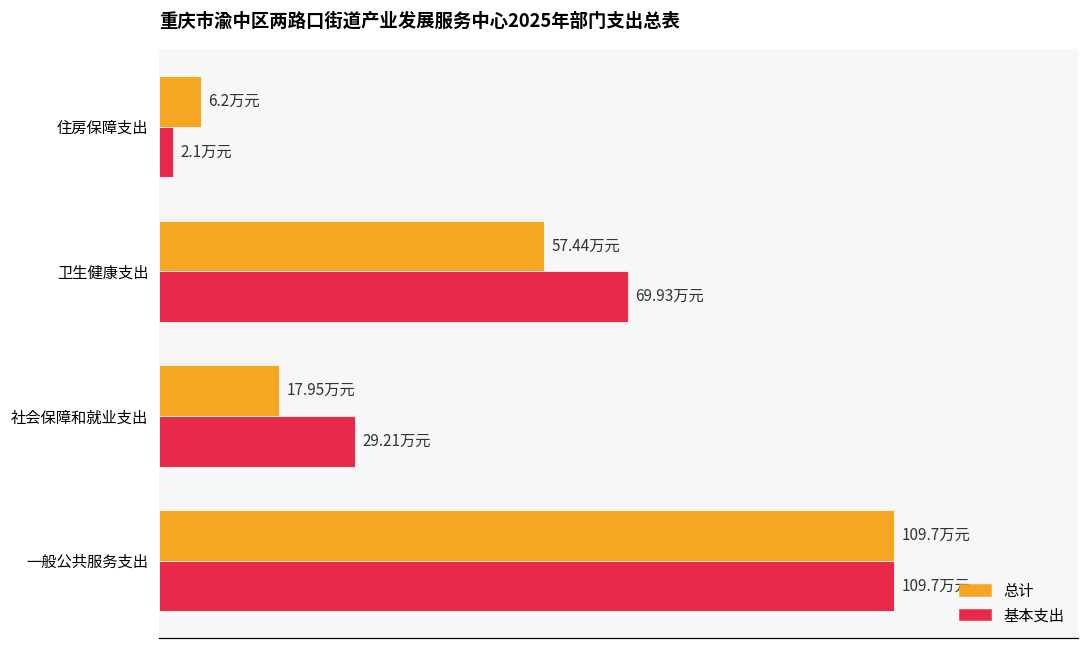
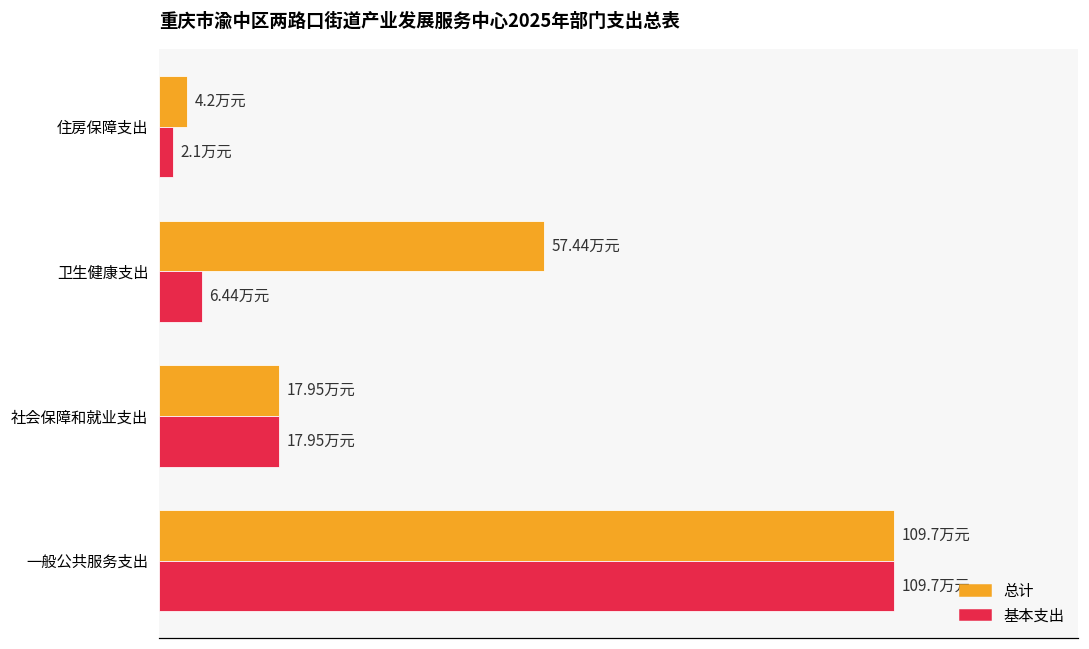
总计, 住房保障支出: 6.2 -> 4.2
基本支出, 卫生健康支出: 69.93 -> 6.44
基本支出, 社会保障和就业支出: 29.21 -> 17.95
